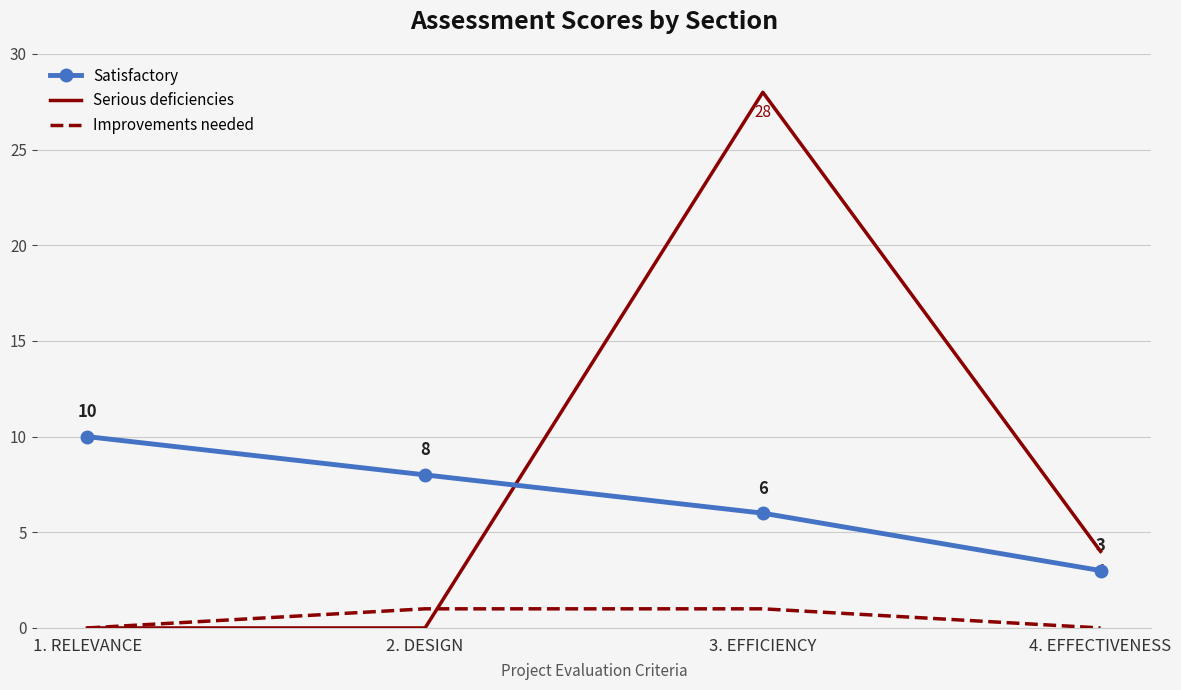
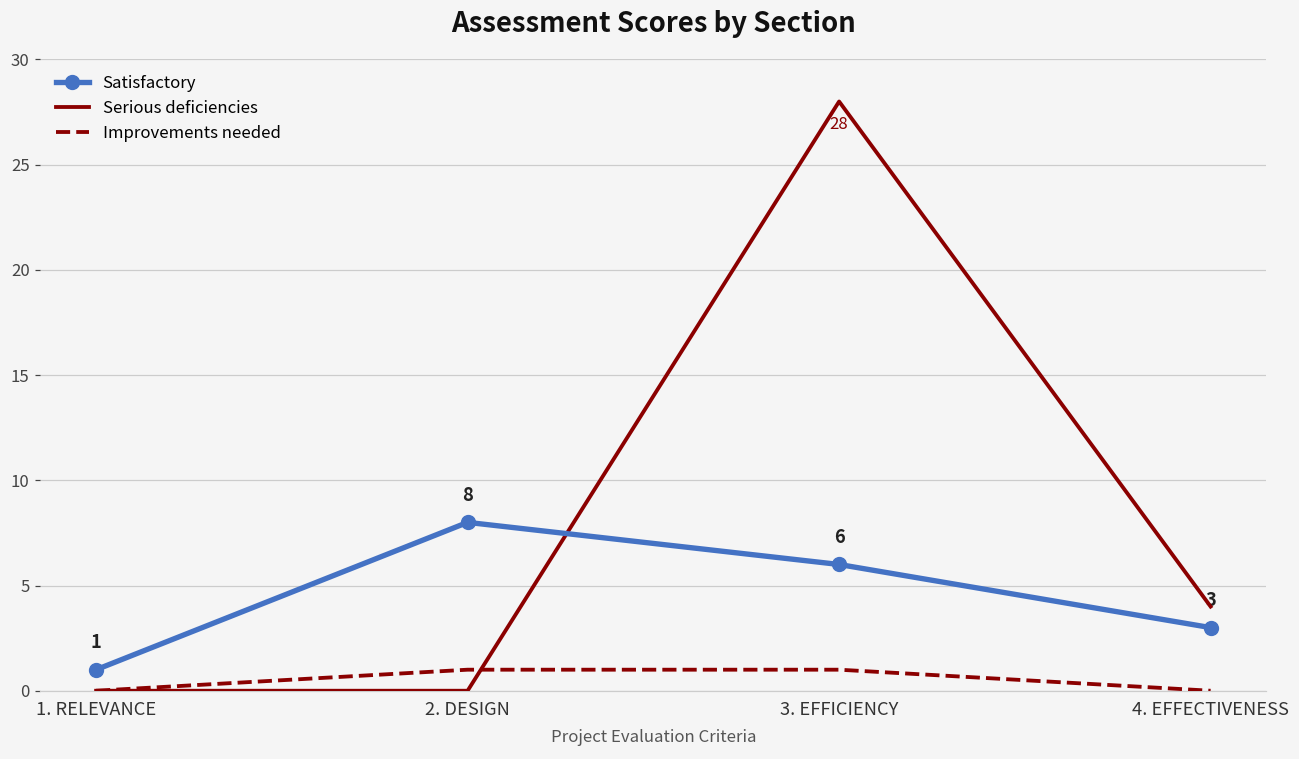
Satisfactory, 1. RELEVANCE: 10 -> 1
